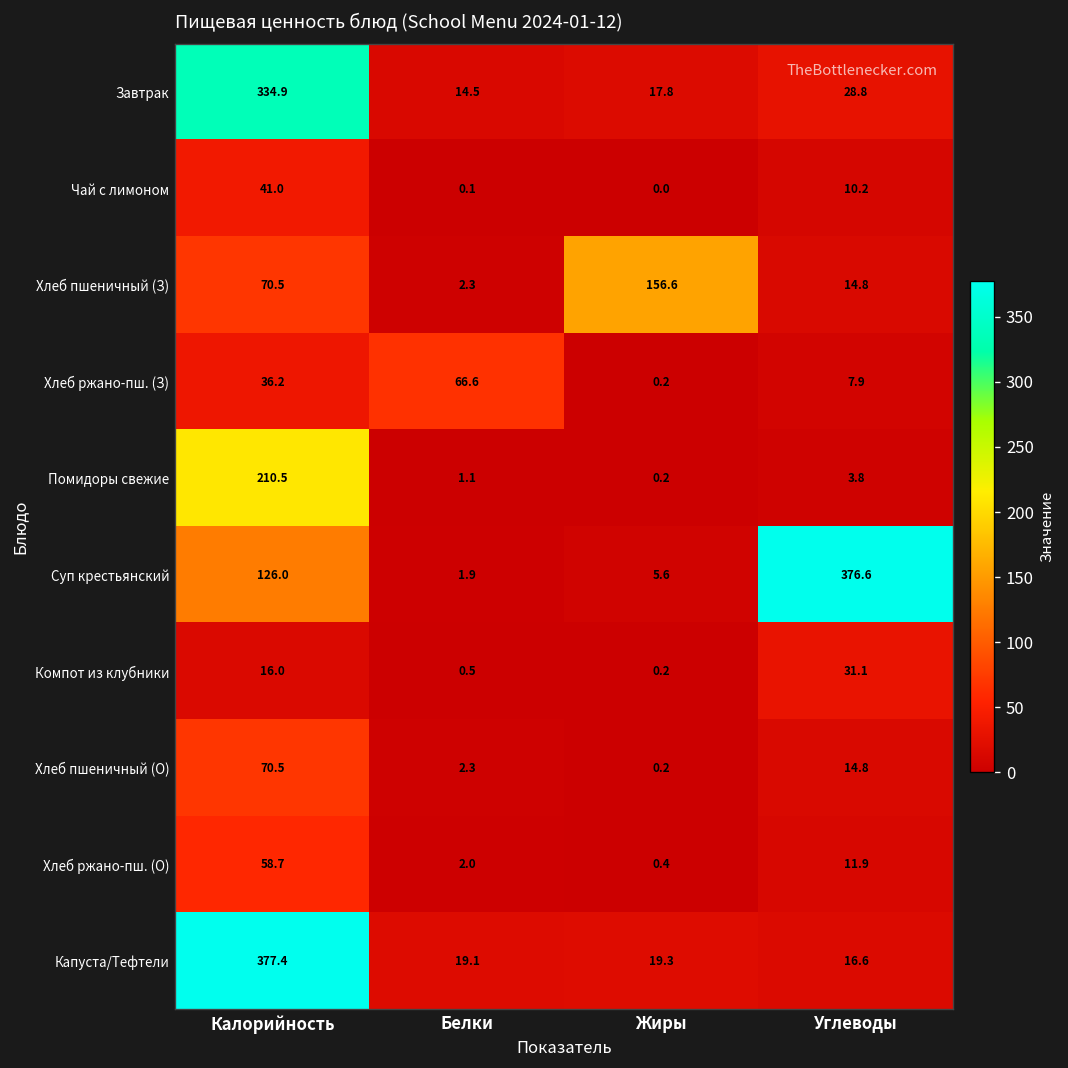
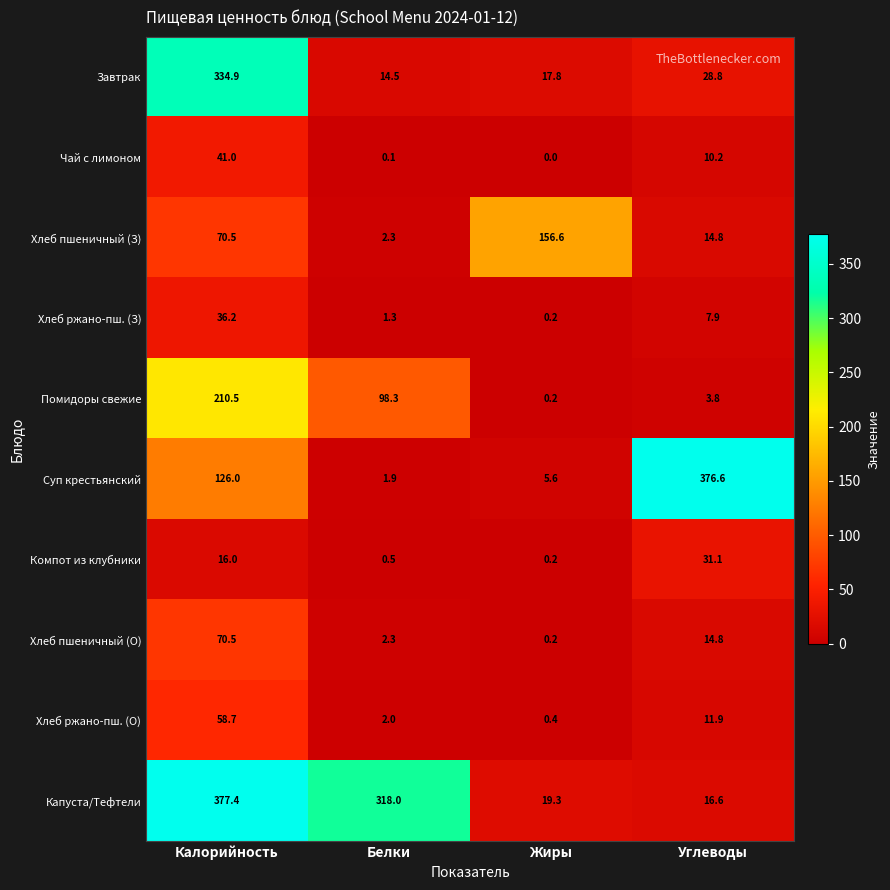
Хлеб ржано-пш. (З), Белки: 66.6 -> 1.3
Помидоры свежие, Белки: 1.1 -> 98.3
Капуста/Тефтели, Белки: 19.1 -> 318.0
